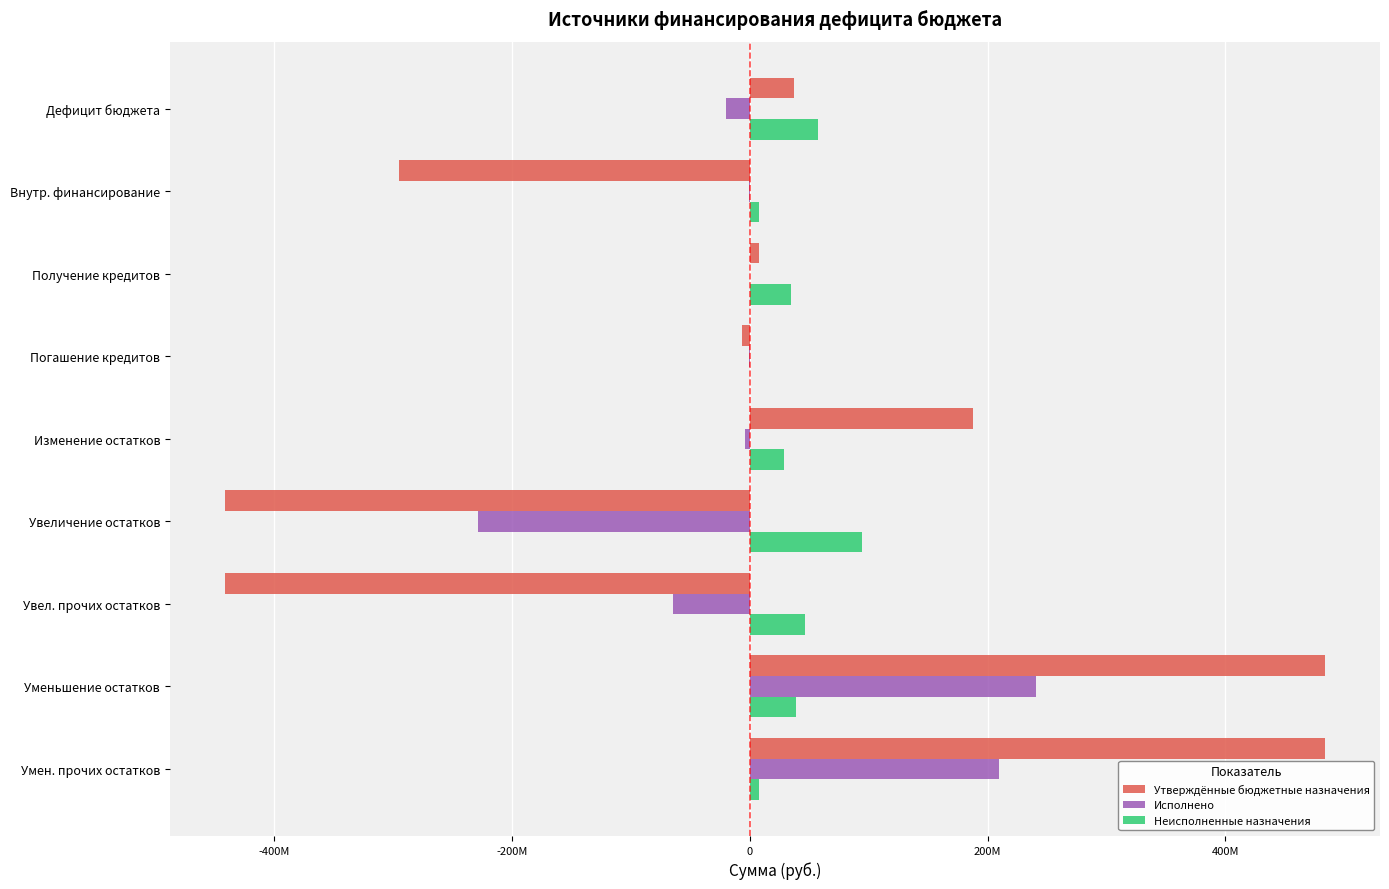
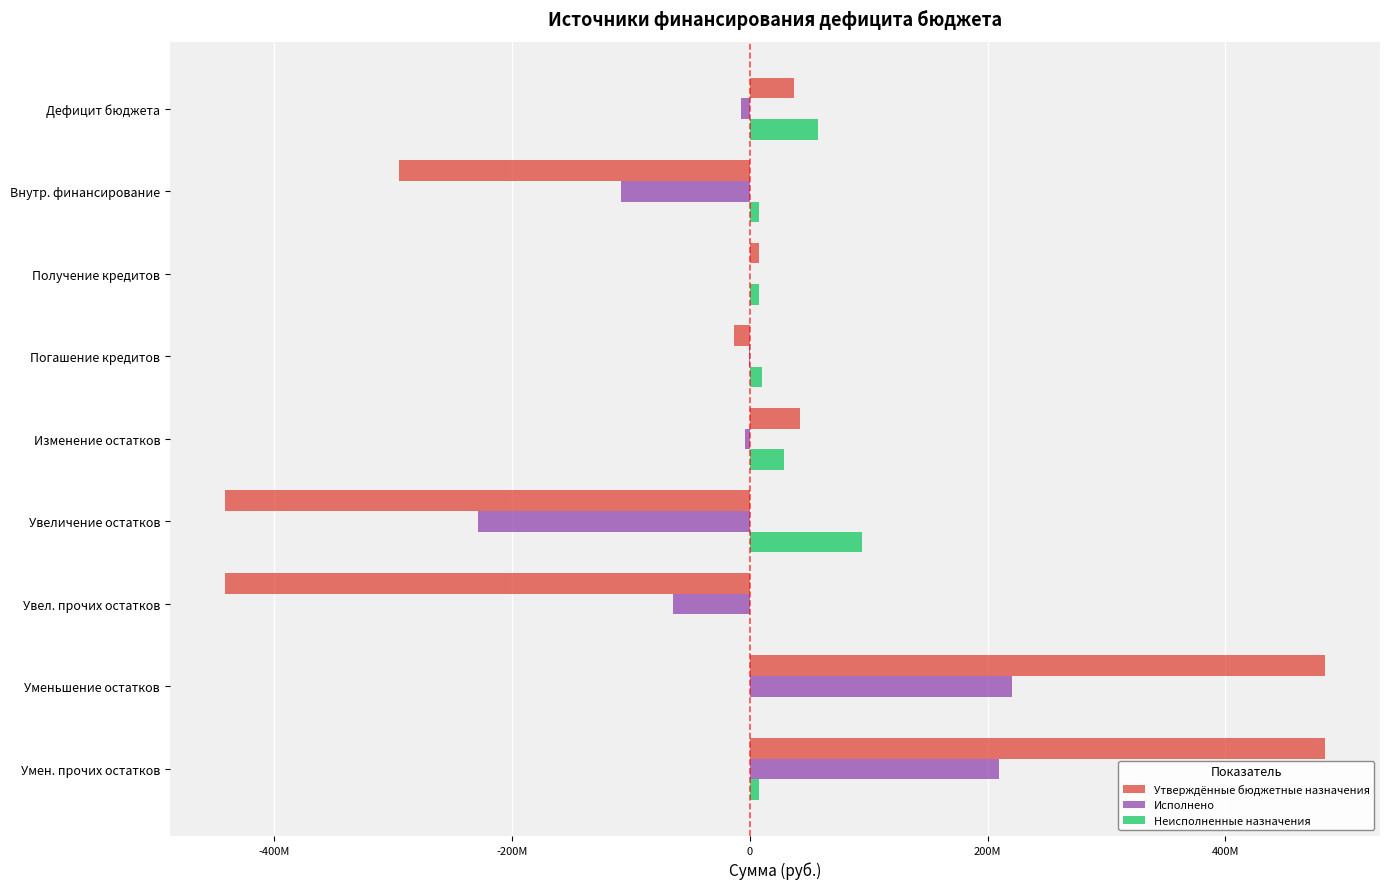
Исполнено, Дефицит бюджета: -20000000 -> -8000000
Исполнено, Внутр. финансирование: 0 -> -108000000
Неисполненные назначения, Получение кредитов: 35000000 -> 8000000
Утверждённые бюджетные назначения, Погашение кредитов: -6000000 -> -14000000
Неисполненные назначения, Погашение кредитов: 0 -> 10000000
Утверждённые бюджетные назначения, Изменение остатков: 188000000 -> 42000000
Неисполненные назначения, Увел. прочих остатков: 47000000 -> 0
Исполнено, Уменьшение остатков: 241000000 -> 221000000
Неисполненные назначения, Уменьшение остатков: 39000000 -> 0
